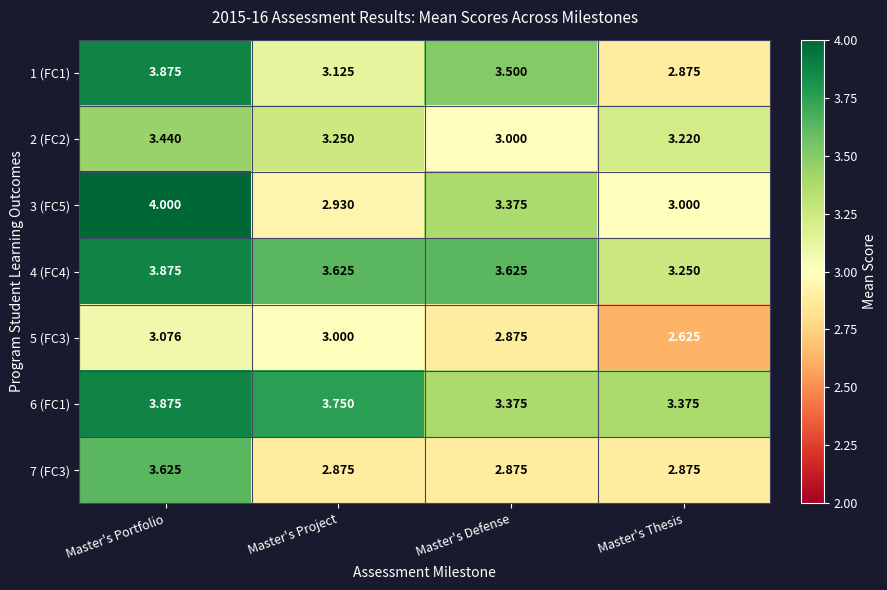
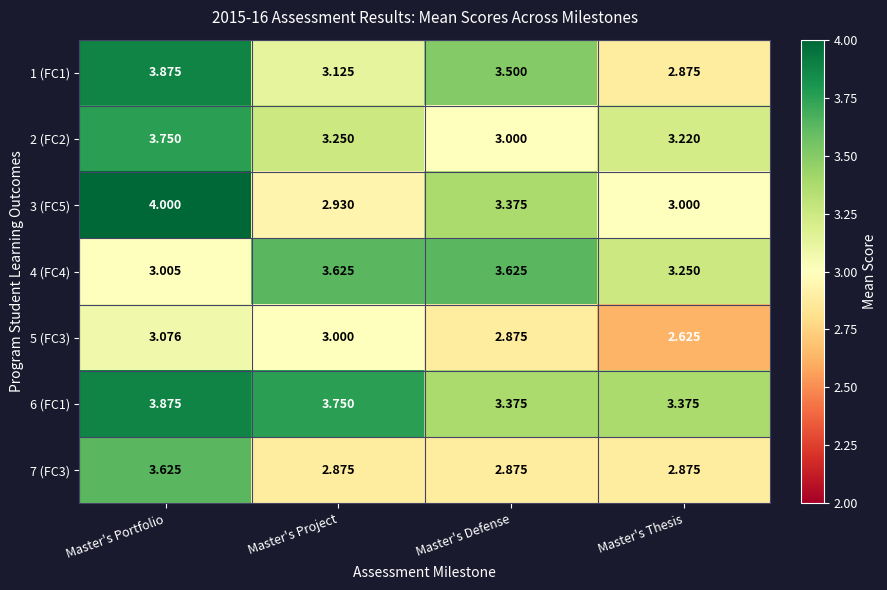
2 (FC2), Master's Portfolio: 3.440 -> 3.750
4 (FC4), Master's Portfolio: 3.875 -> 3.005
